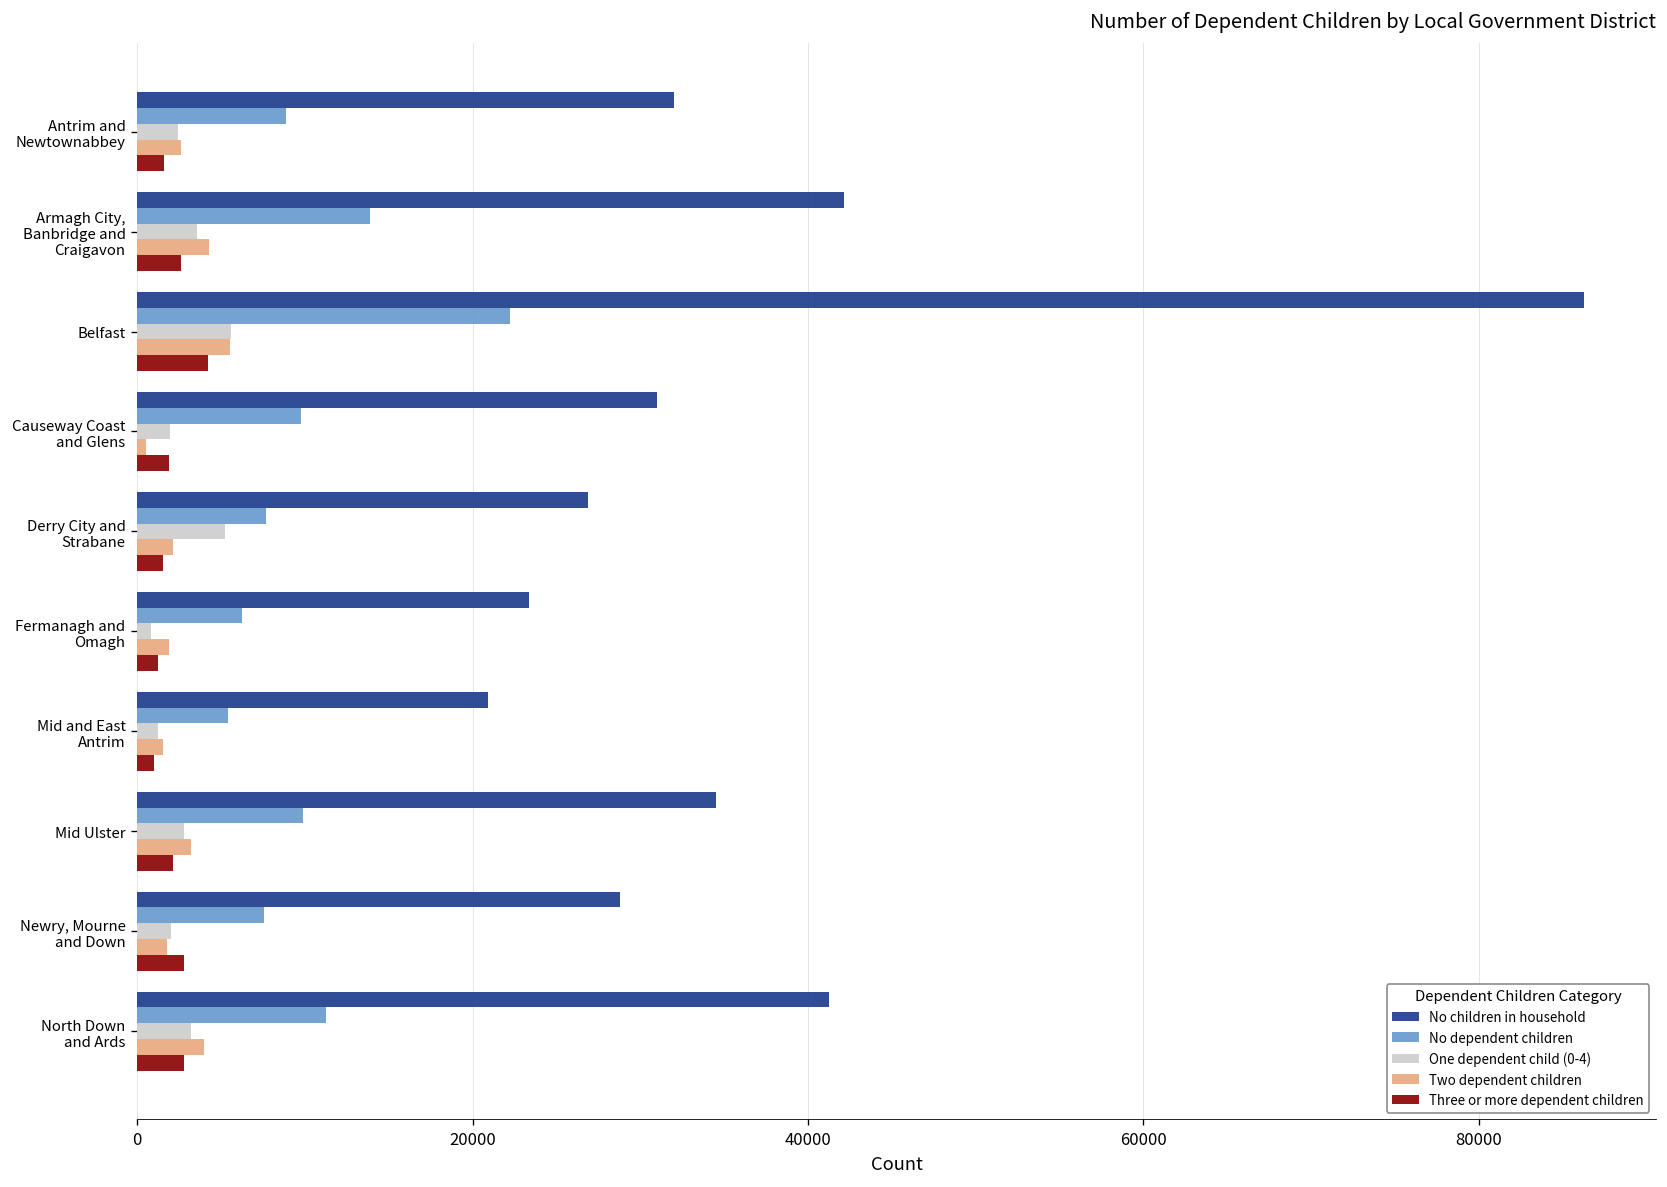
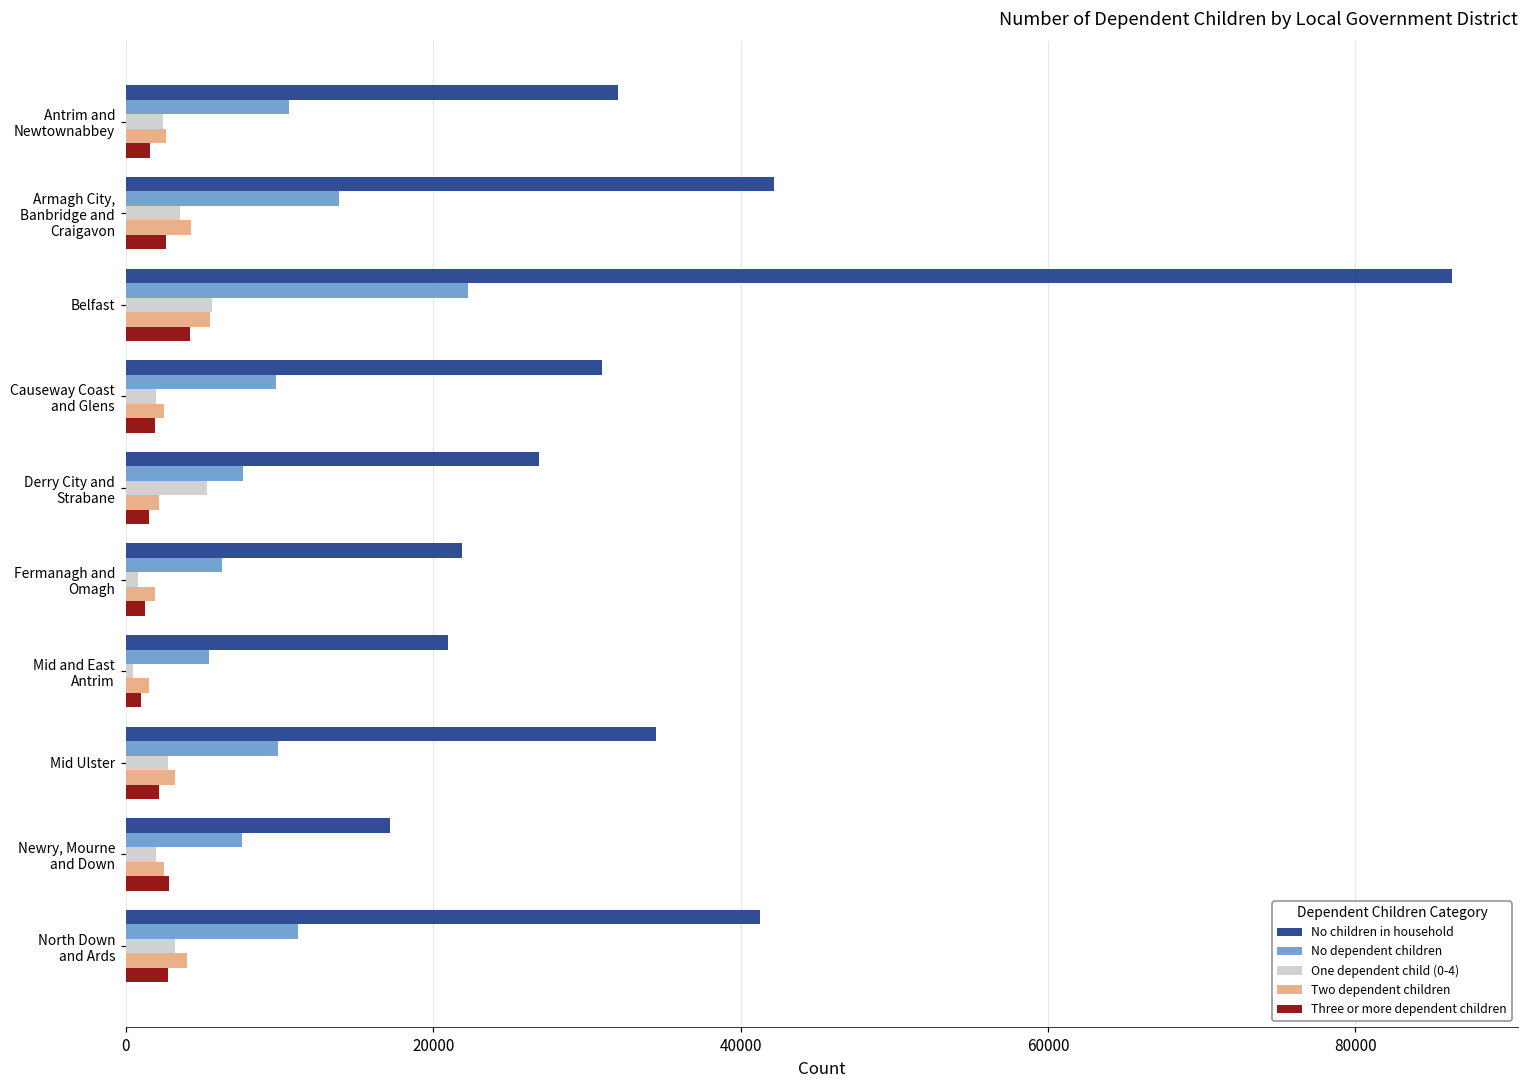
No dependent children, Antrim and Newtownabbey: 8900 -> 10600
Two dependent children, Causeway Coast and Glens: 500 -> 2500
No children in household, Fermanagh and Omagh: 23300 -> 21900
One dependent child (0-4), Mid and East Antrim: 1200 -> 500
No children in household, Newry, Mourne and Down: 28800 -> 17200
Two dependent children, Newry, Mourne and Down: 1800 -> 2500
